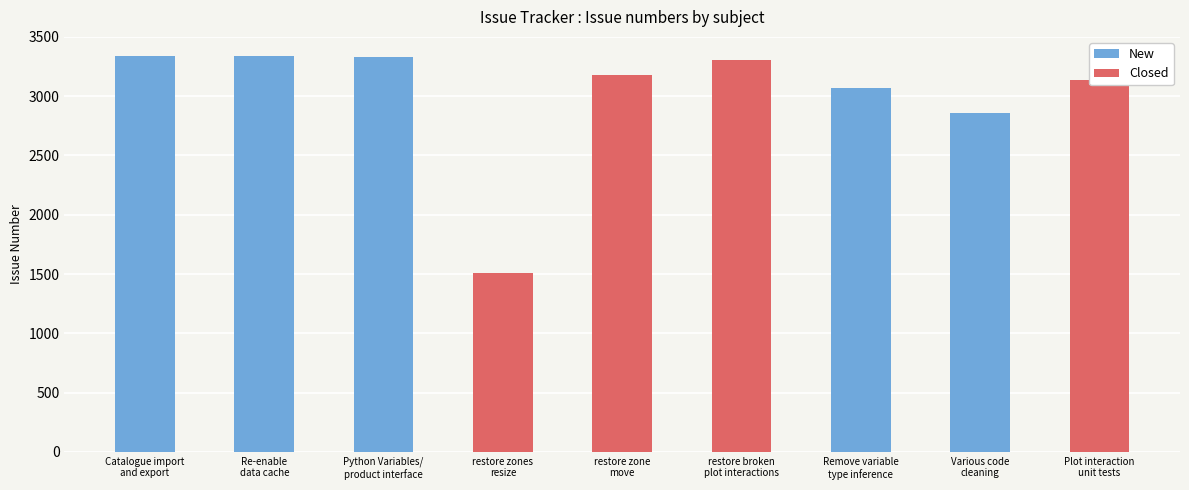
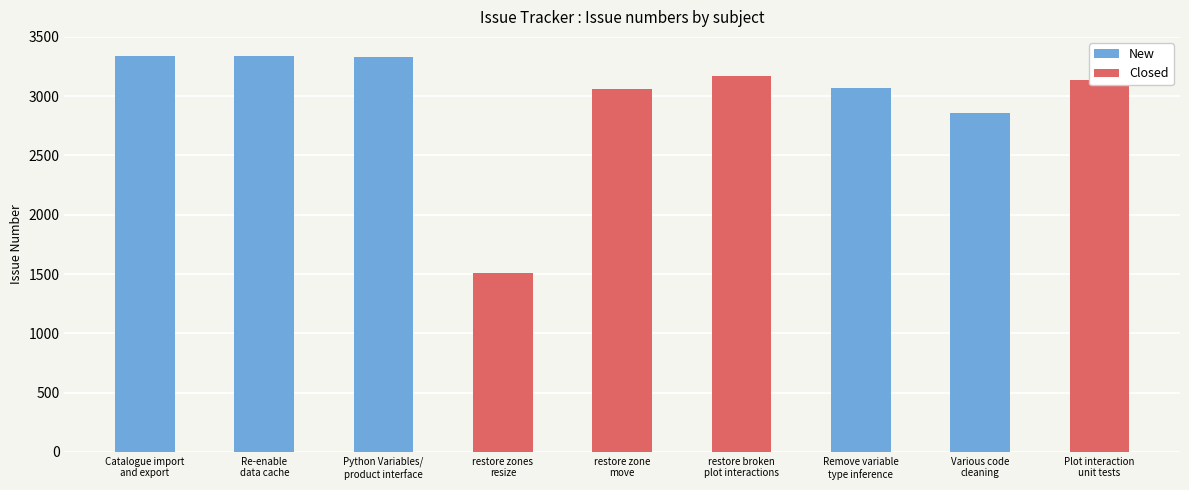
Closed, restore zone move: 3180 -> 3060
Closed, restore broken plot interactions: 3310 -> 3170
